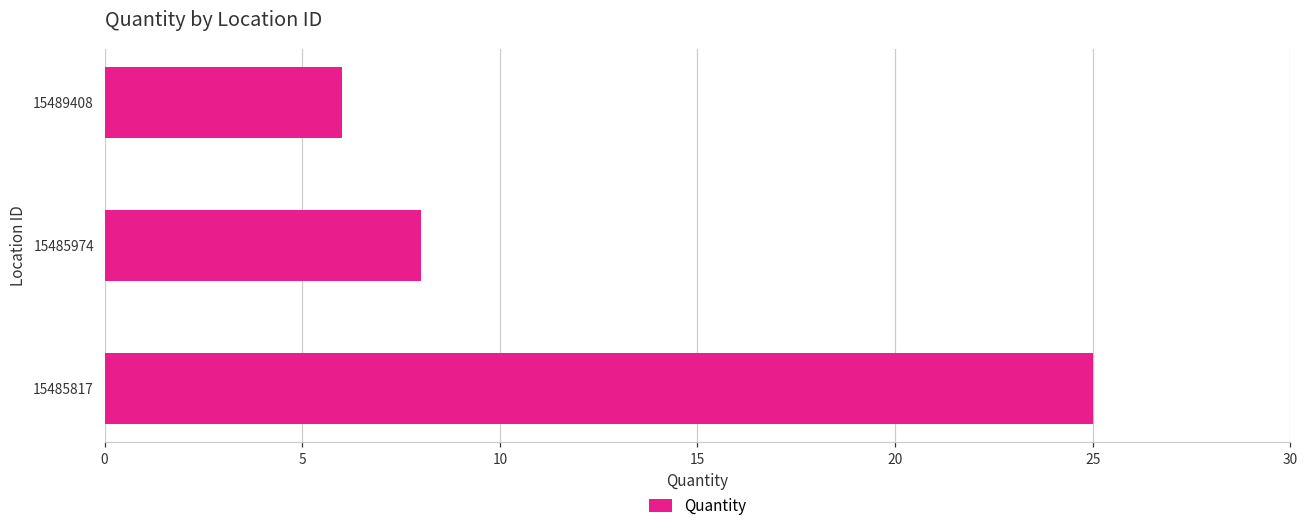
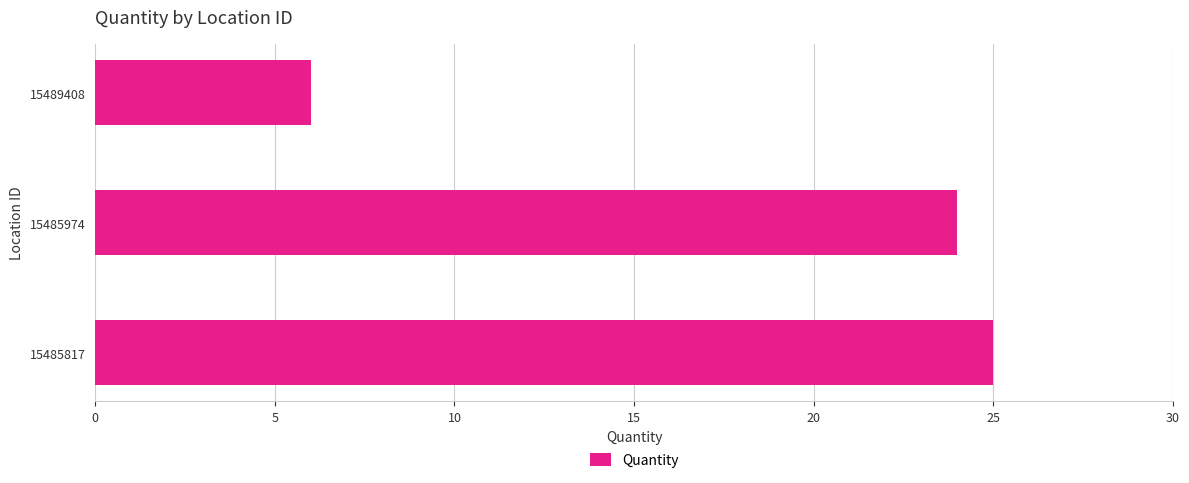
15485974: 8 -> 24
